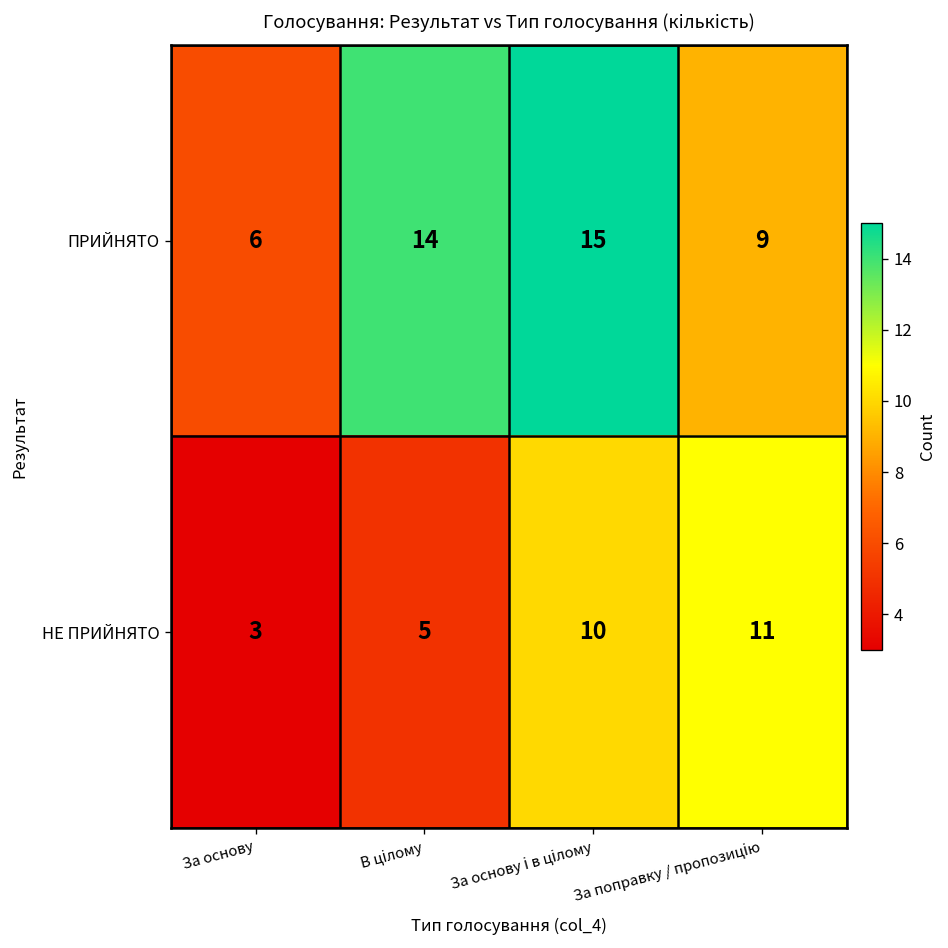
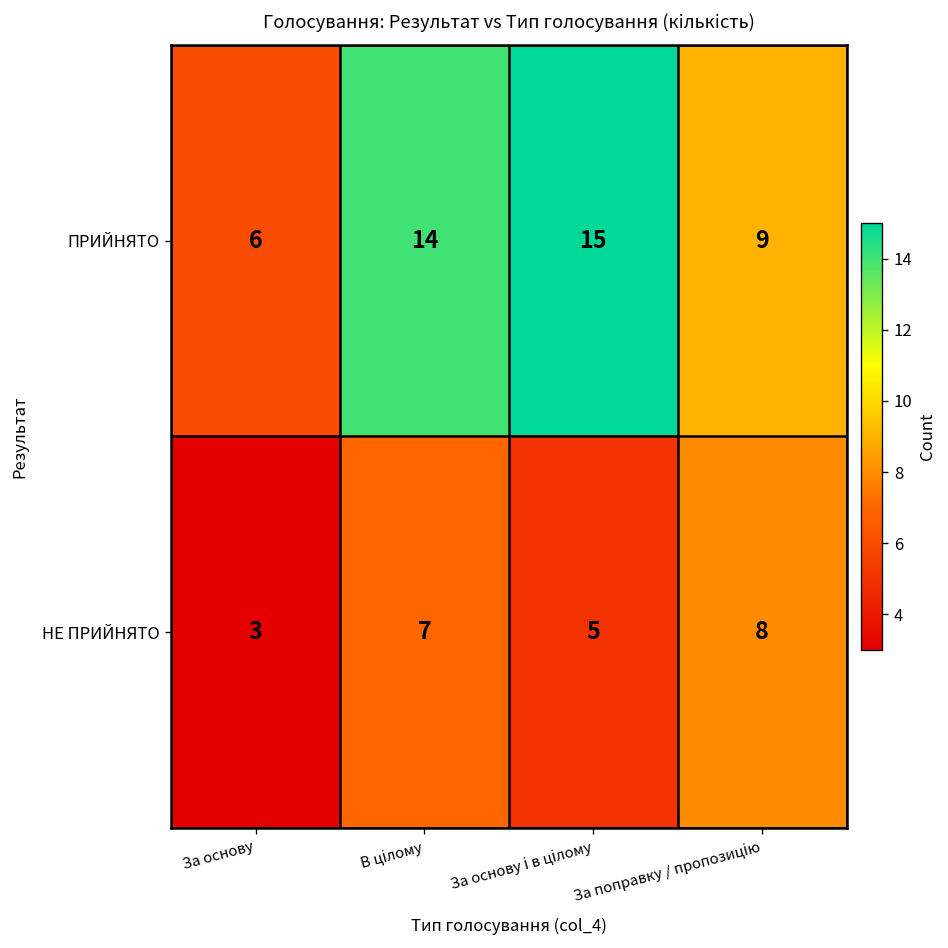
НЕ ПРИЙНЯТО, В цілому: 5 -> 7
НЕ ПРИЙНЯТО, За основу і в цілому: 10 -> 5
НЕ ПРИЙНЯТО, За поправку / пропозицію: 11 -> 8
